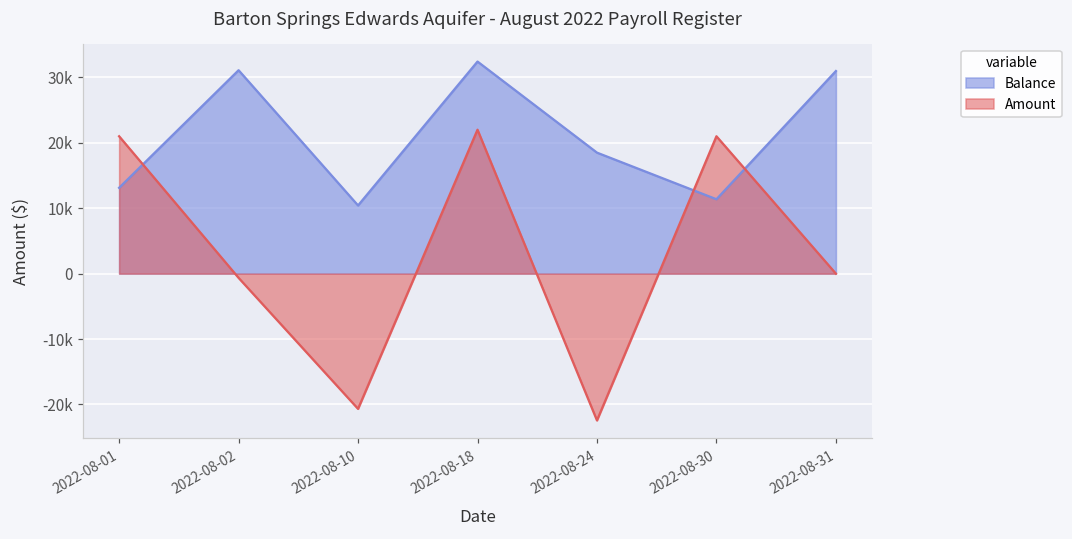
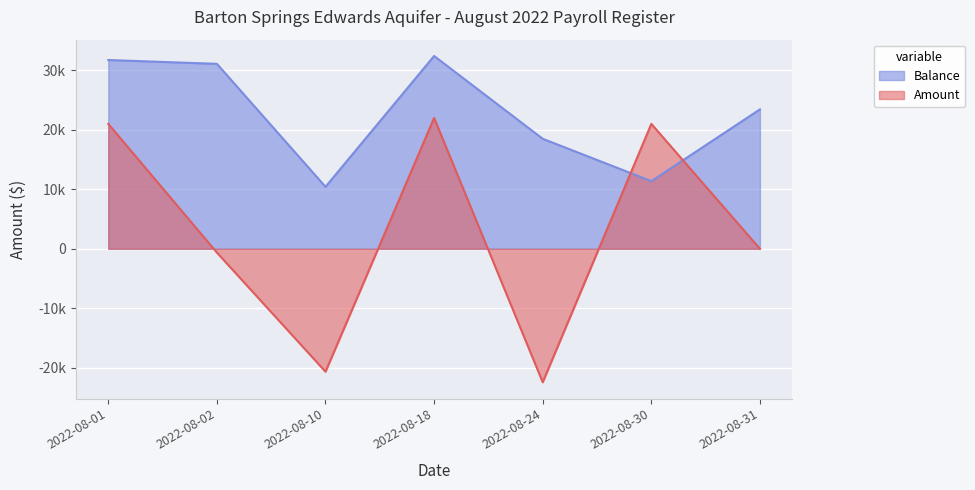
Balance, 2022-08-01: 13000 -> 32000
Balance, 2022-08-31: 31000 -> 23000
